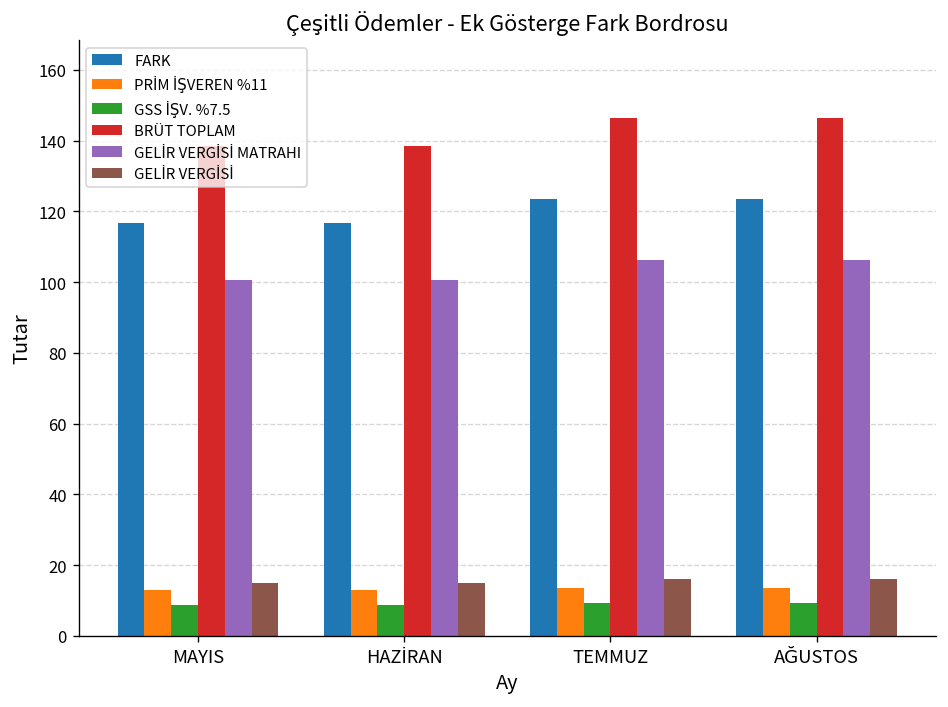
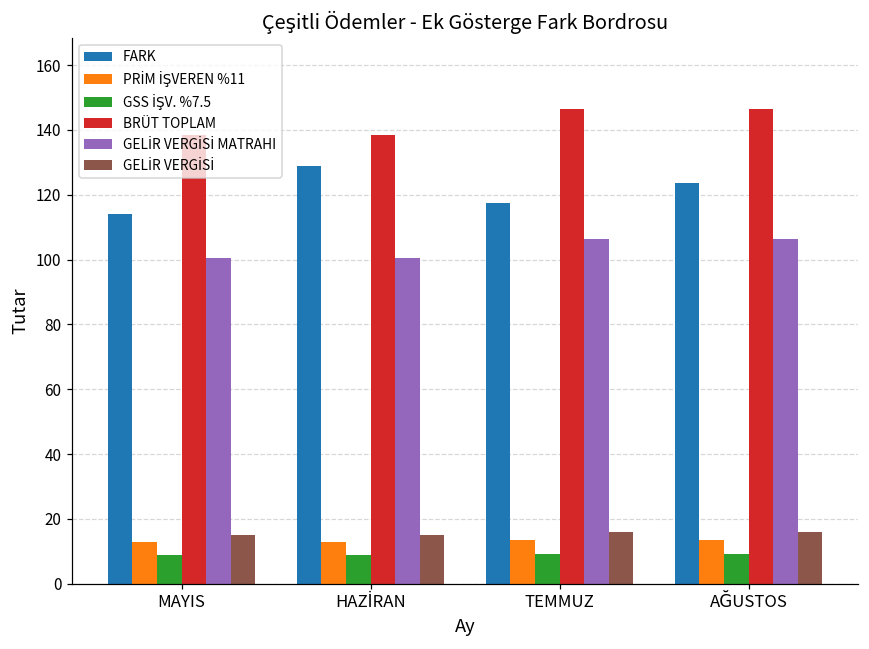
FARK, MAYIS: 117 -> 114
FARK, HAZİRAN: 117 -> 129
FARK, TEMMUZ: 124 -> 117
